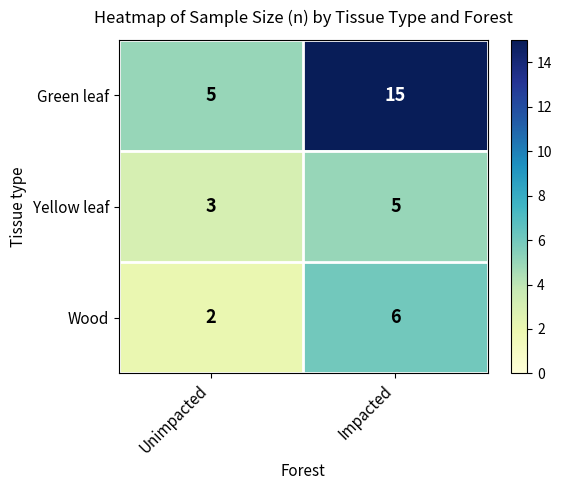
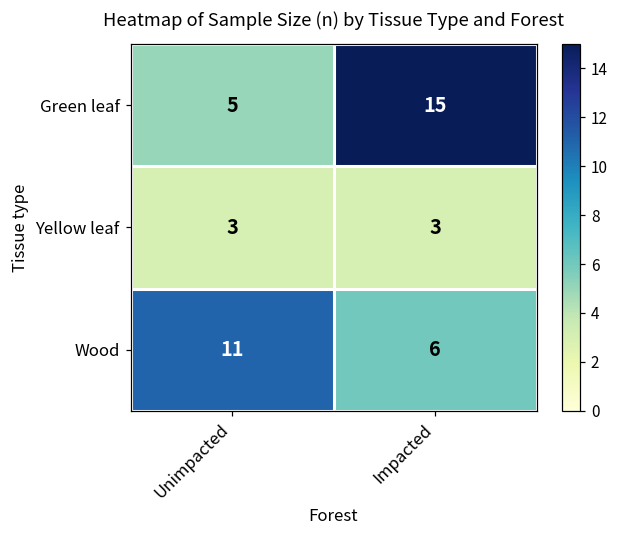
Yellow leaf, Impacted: 5 -> 3
Wood, Unimpacted: 2 -> 11
